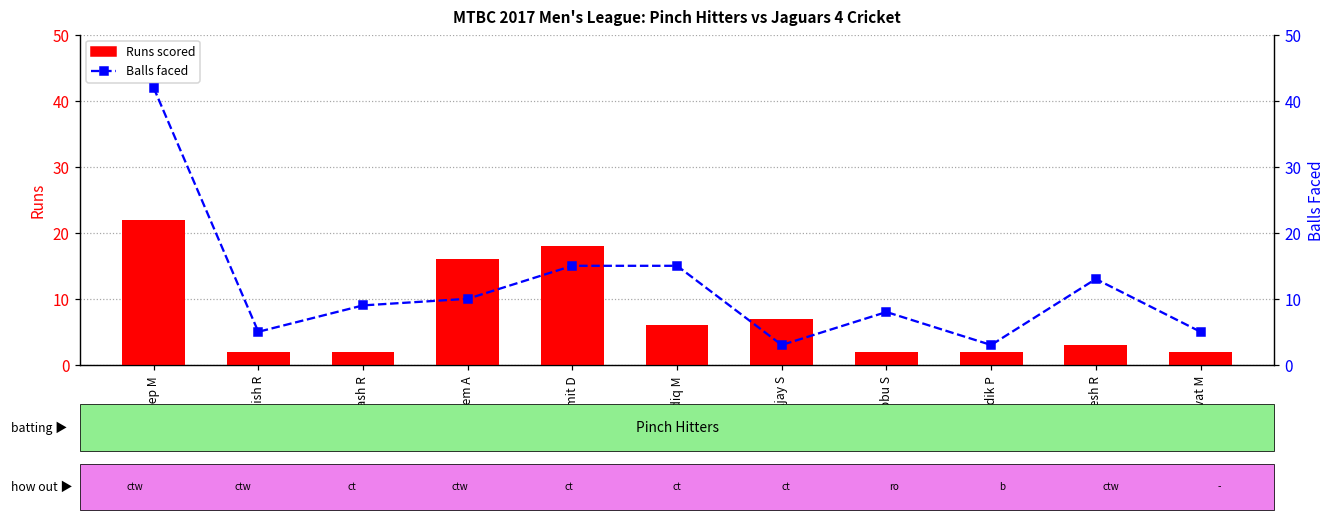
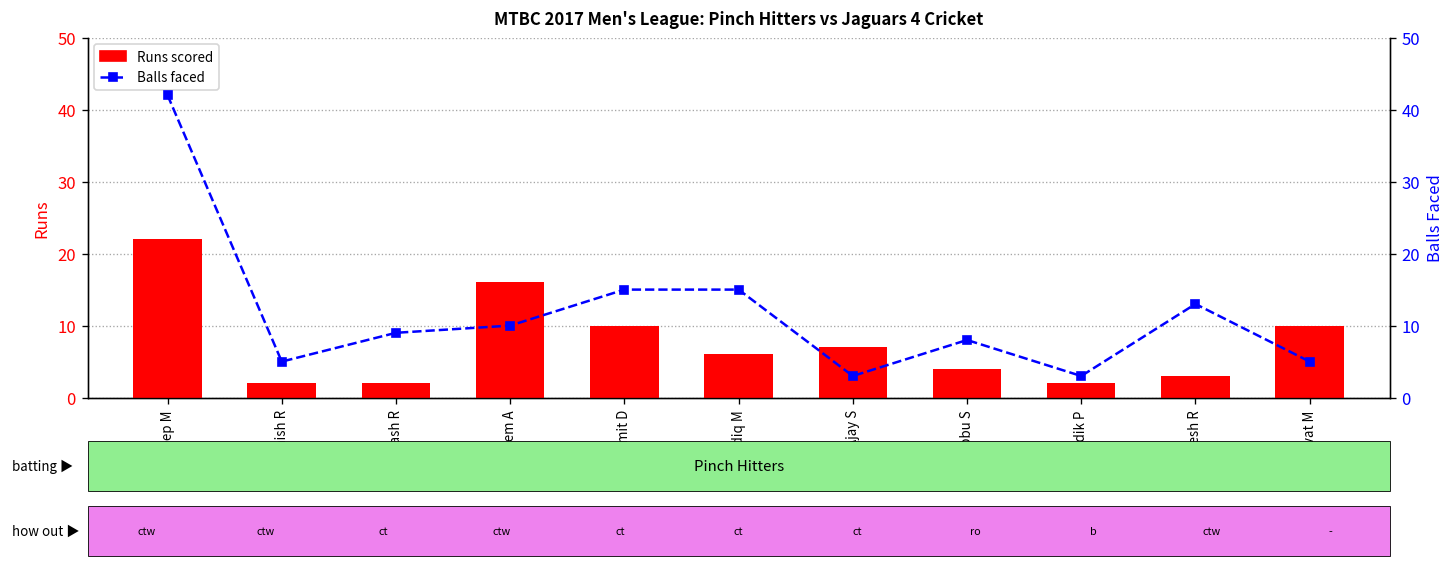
Runs scored, Amit D: 18 -> 10
Runs scored, Subbu S: 2 -> 4
Runs scored, Shashvat M: 2 -> 10
